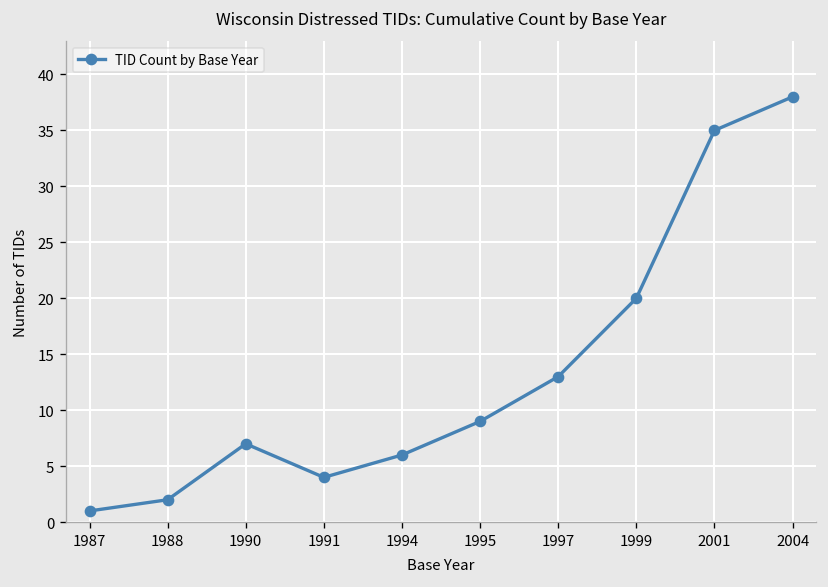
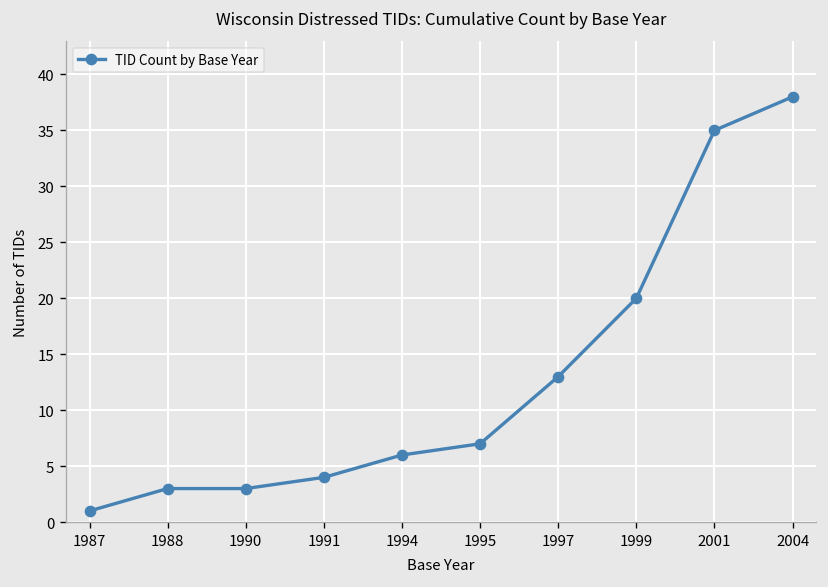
1988: 2 -> 3
1990: 7 -> 3
1995: 9 -> 7
